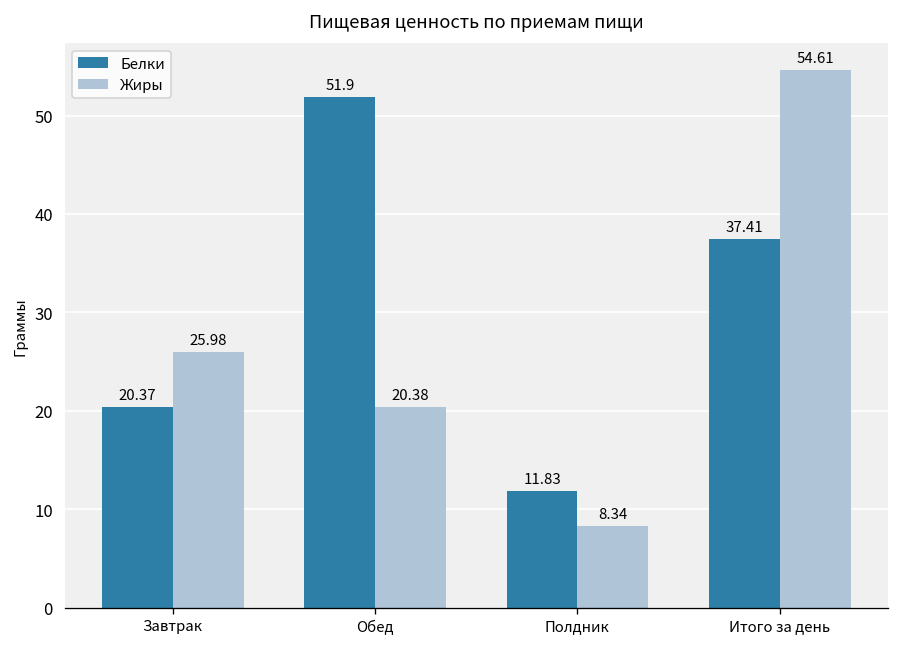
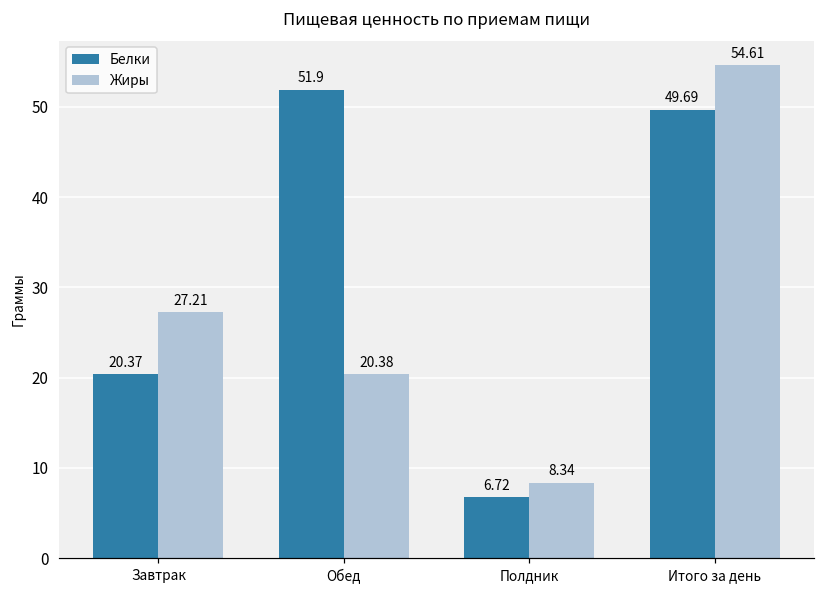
Жиры, Завтрак: 25.98 -> 27.21
Белки, Полдник: 11.83 -> 6.72
Белки, Итого за день: 37.41 -> 49.69
